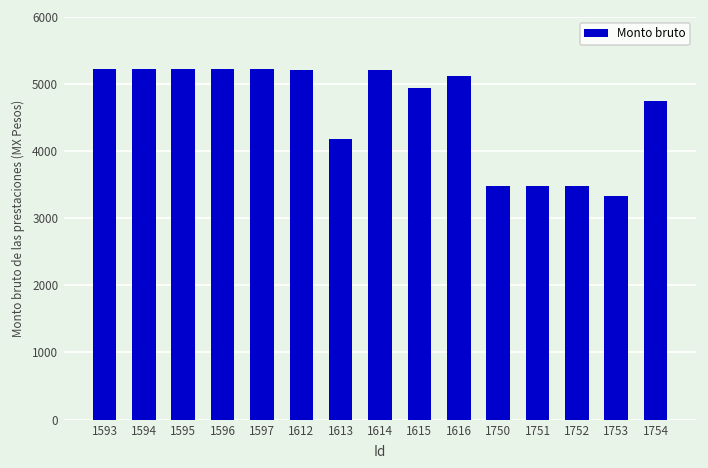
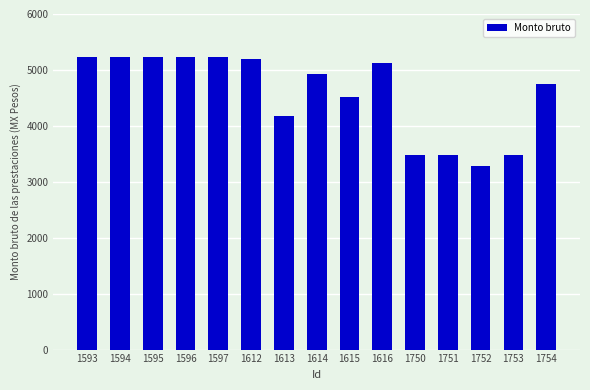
1614: 5200 -> 4900
1615: 4900 -> 4500
1752: 3500 -> 3300
1753: 3300 -> 3500
